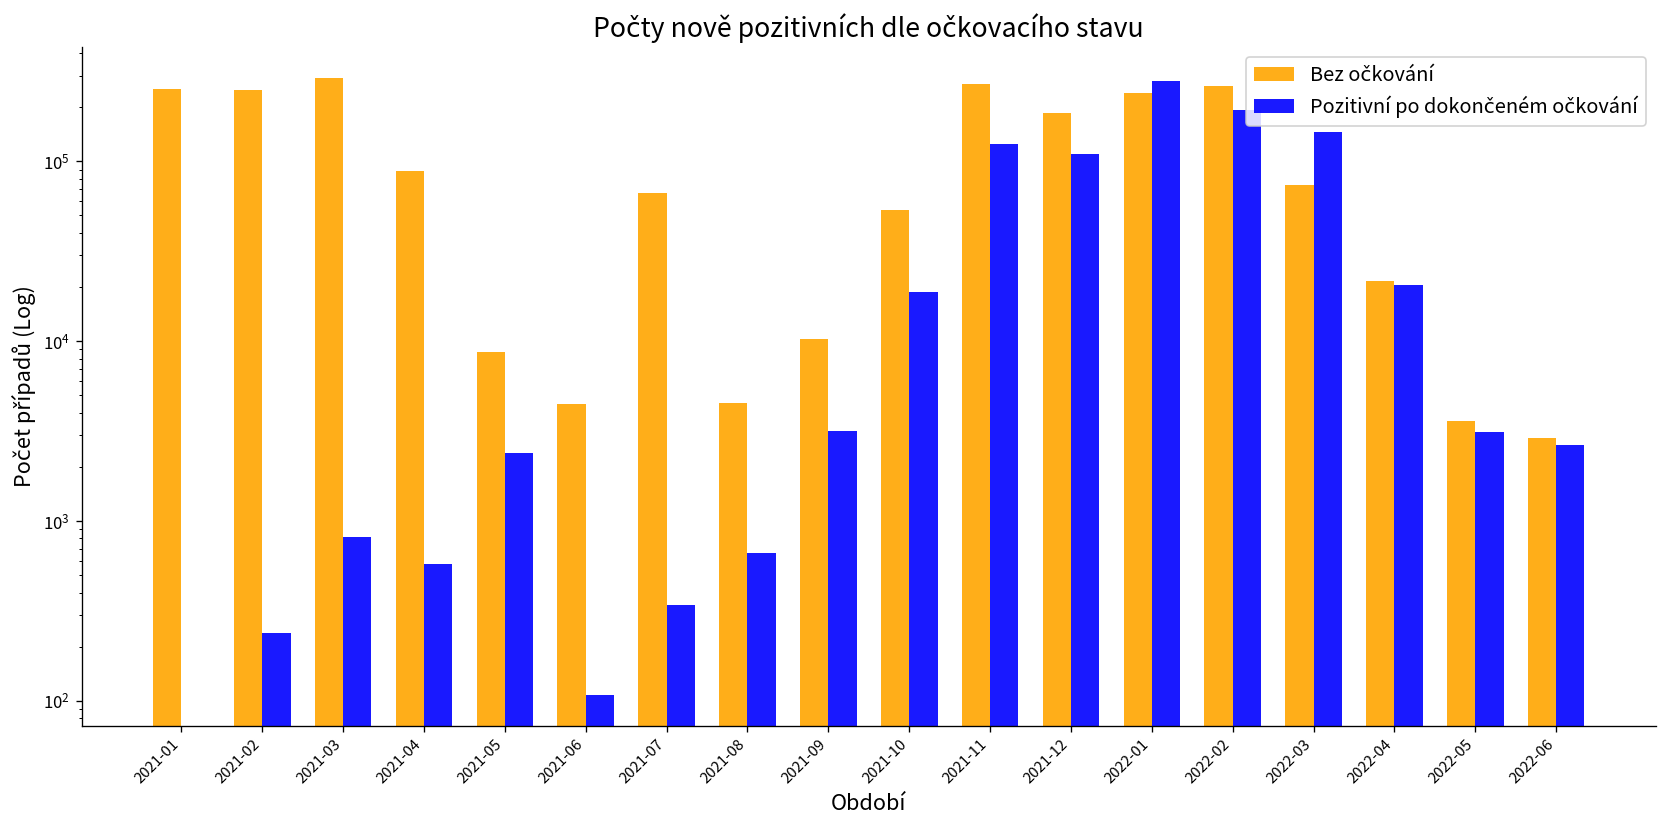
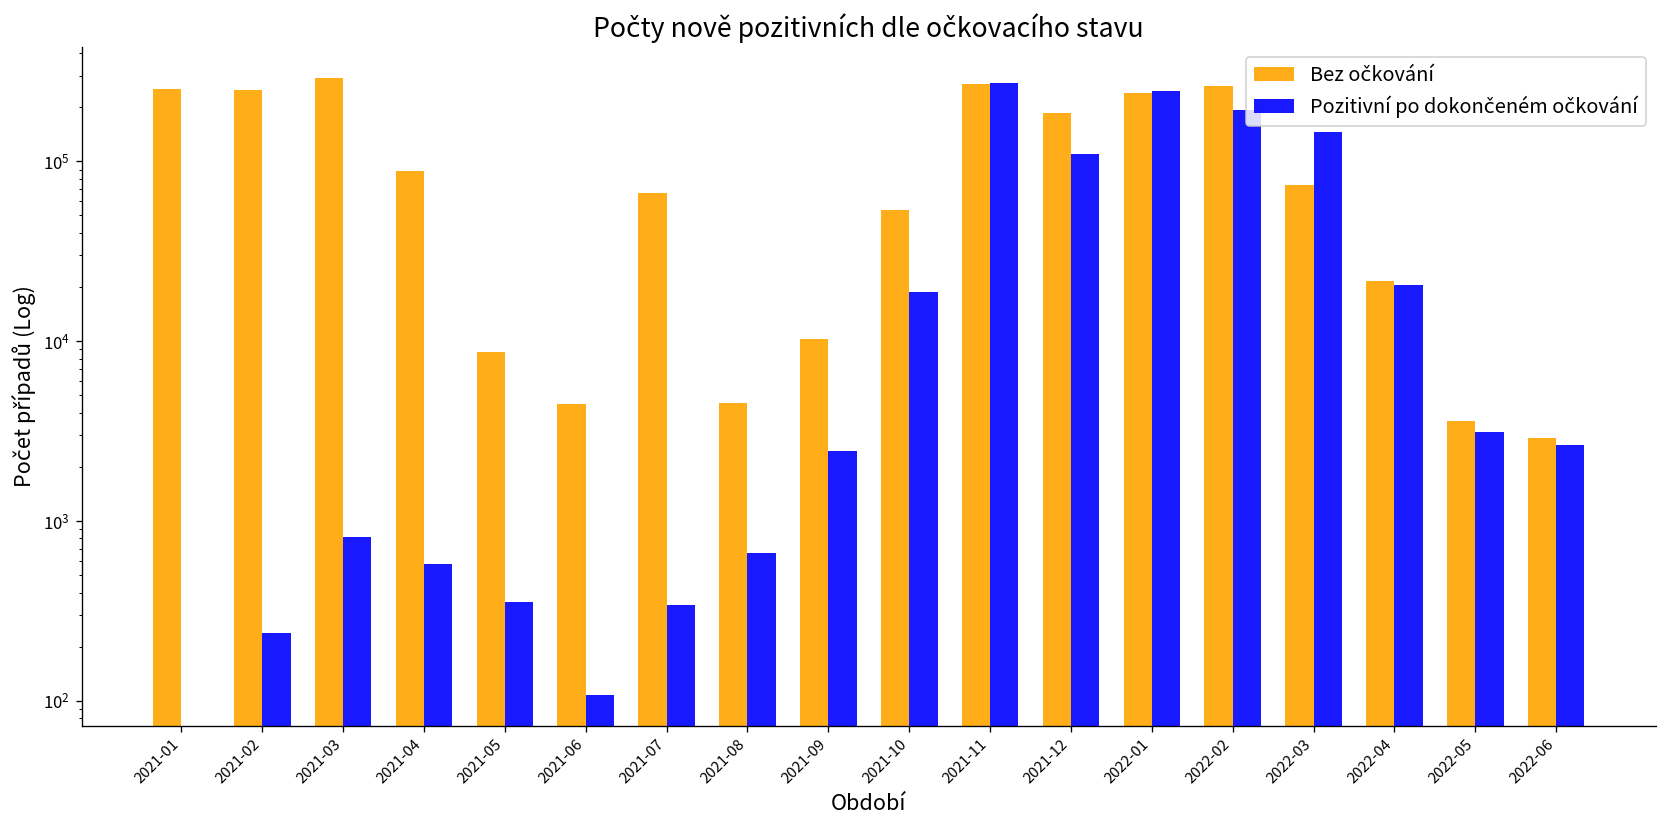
Pozitivní po dokončeném očkování, 2021-05: 2400 -> 360
Pozitivní po dokončeném očkování, 2021-09: 3200 -> 2400
Pozitivní po dokončeném očkování, 2021-11: 130000 -> 270000
Pozitivní po dokončeném očkování, 2022-01: 280000 -> 250000
